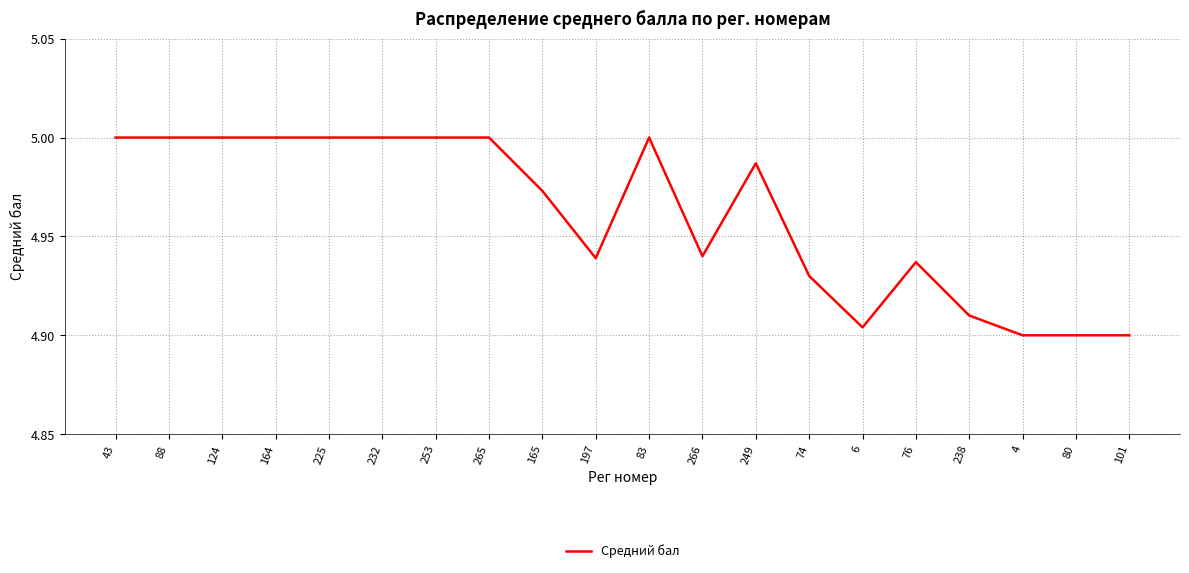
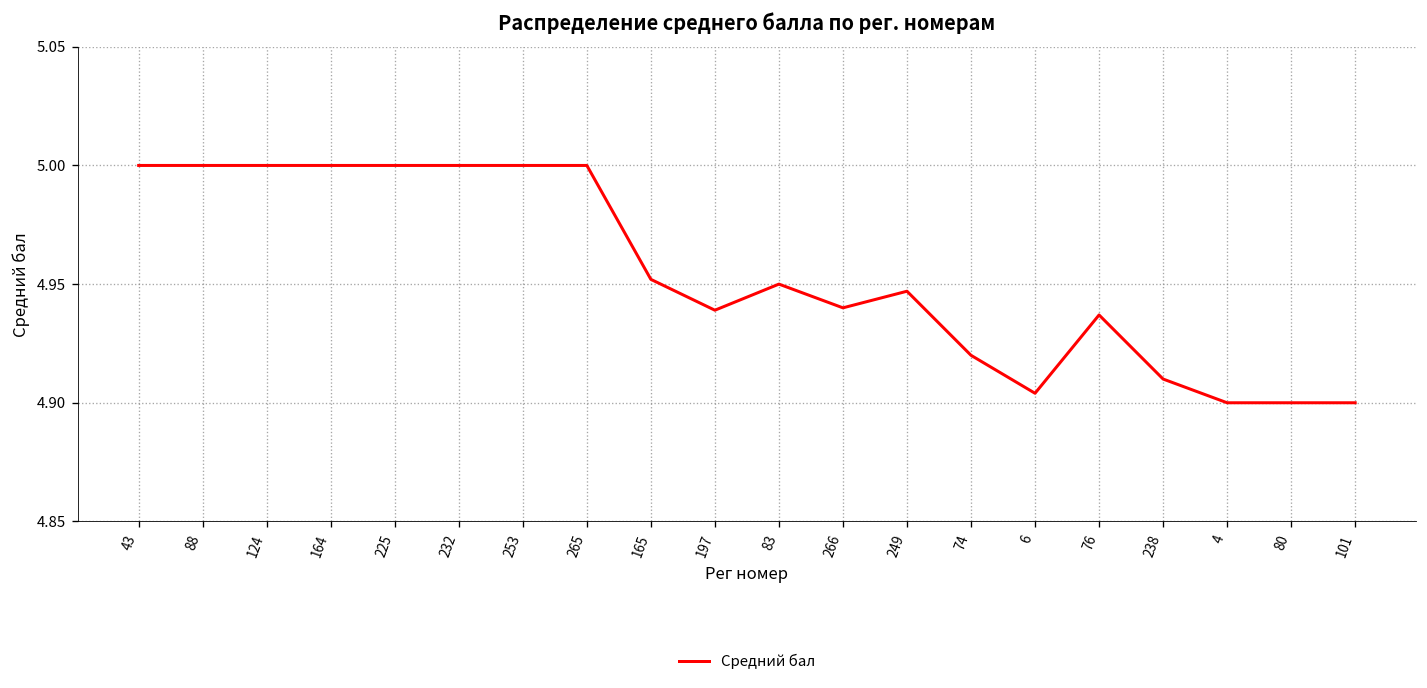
165: 4.973 -> 4.952
83: 5.00 -> 4.95
249: 4.987 -> 4.947
74: 4.93 -> 4.92
